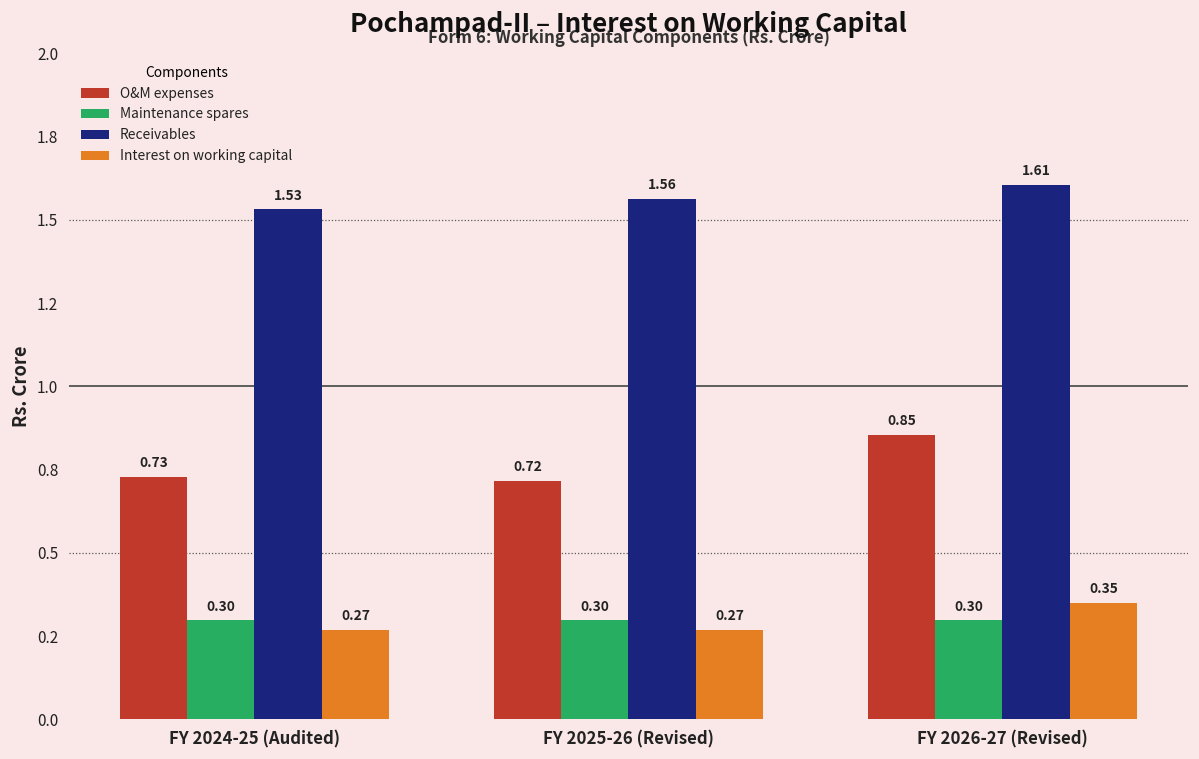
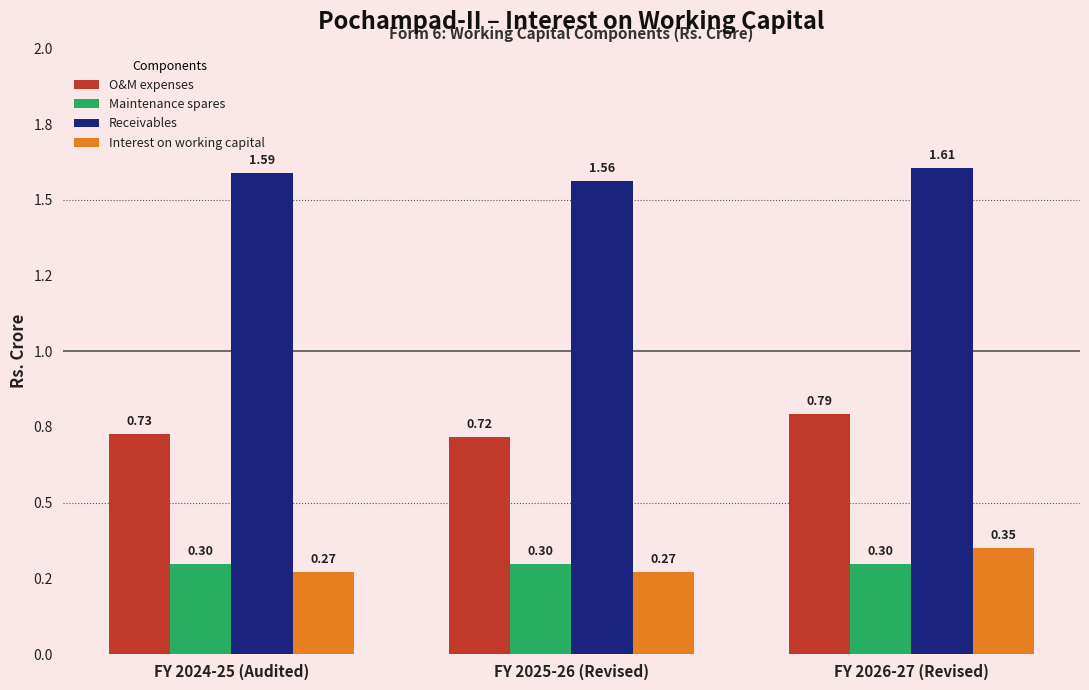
Receivables, FY 2024-25 (Audited): 1.53 -> 1.59
O&M expenses, FY 2026-27 (Revised): 0.85 -> 0.79
